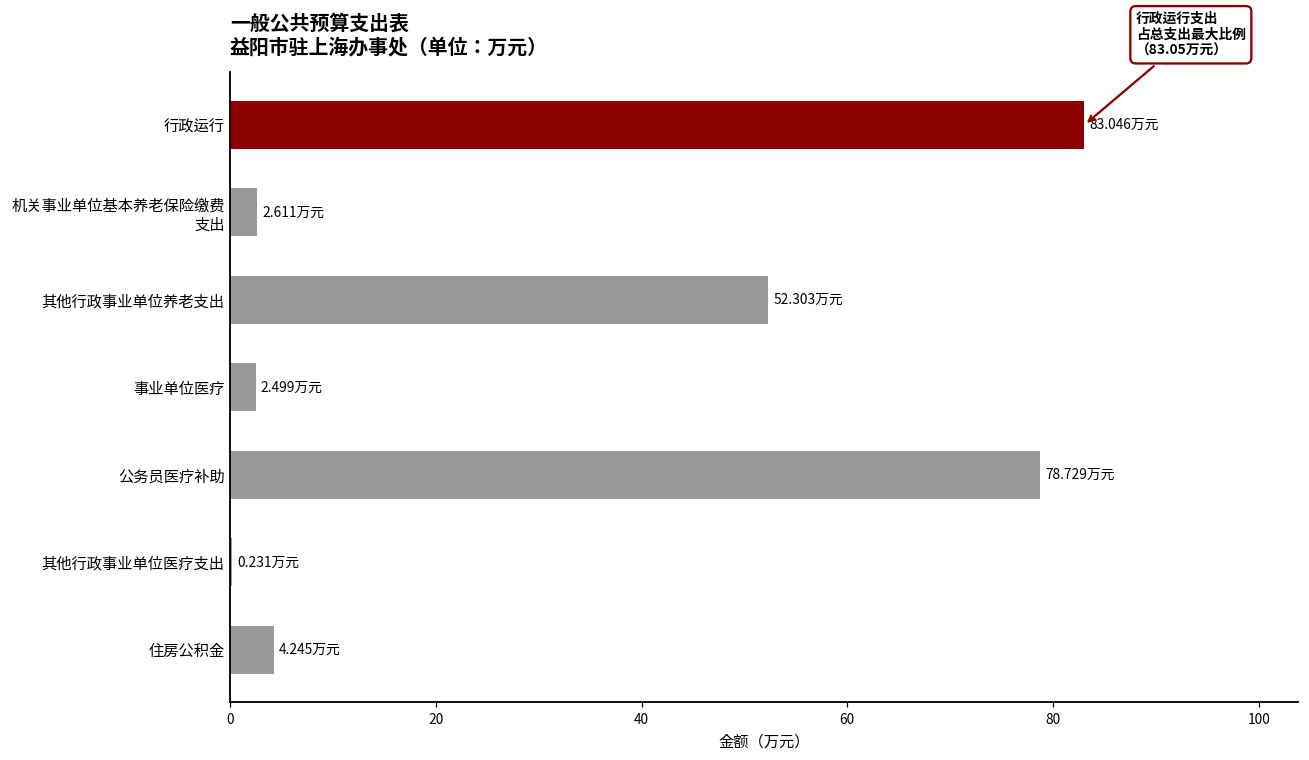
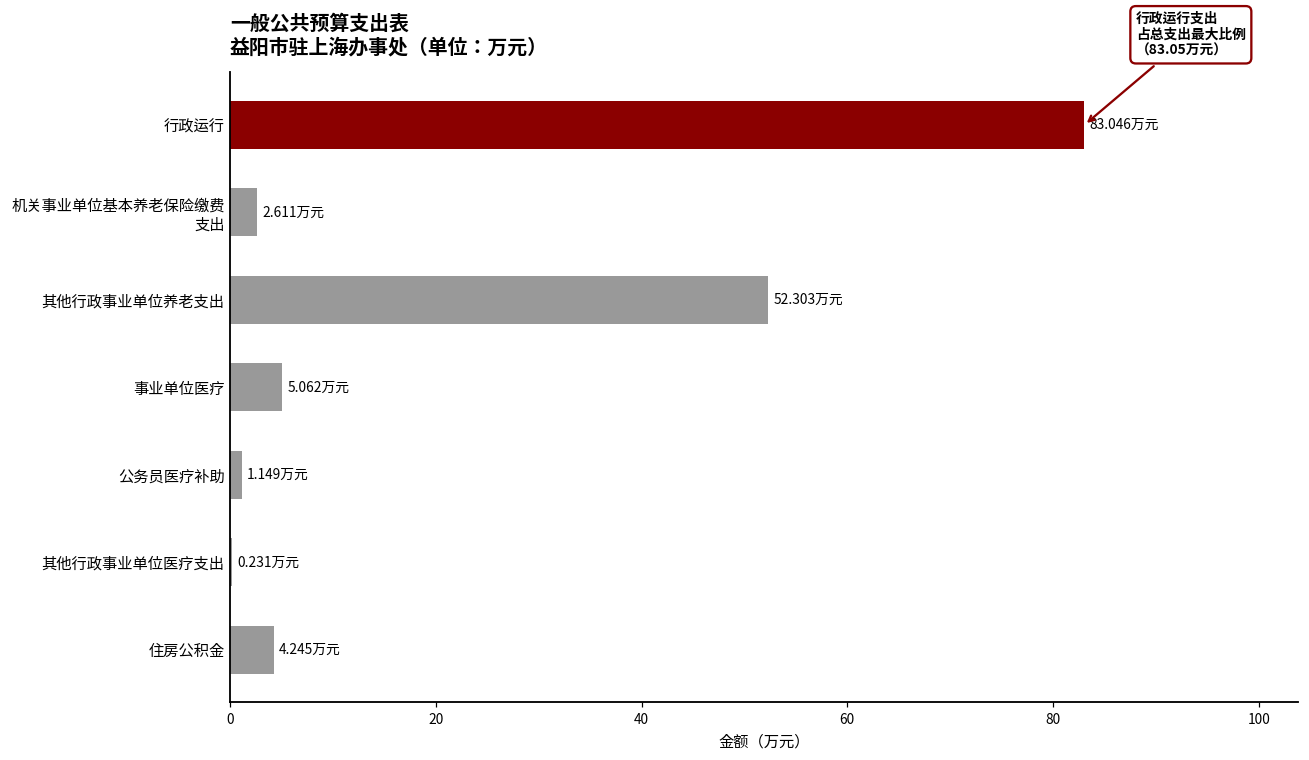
事业单位医疗: 2.499 -> 5.062
公务员医疗补助: 78.729 -> 1.149
